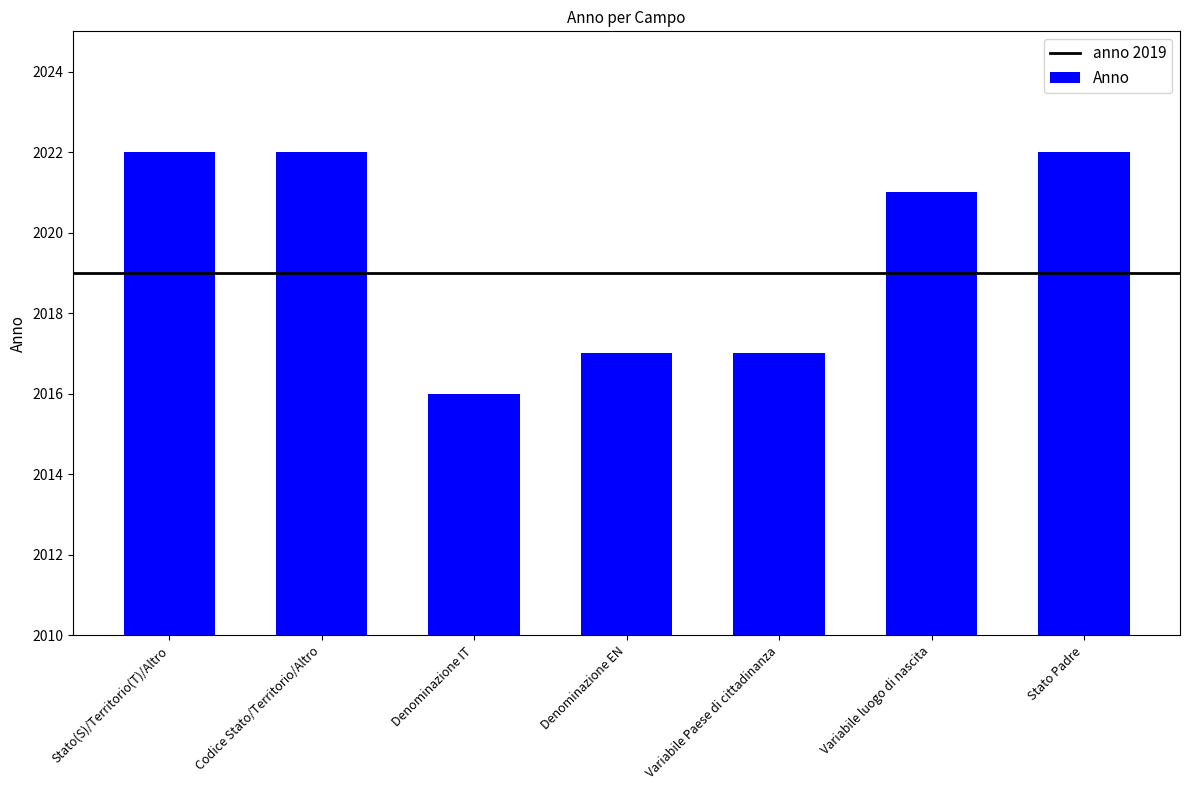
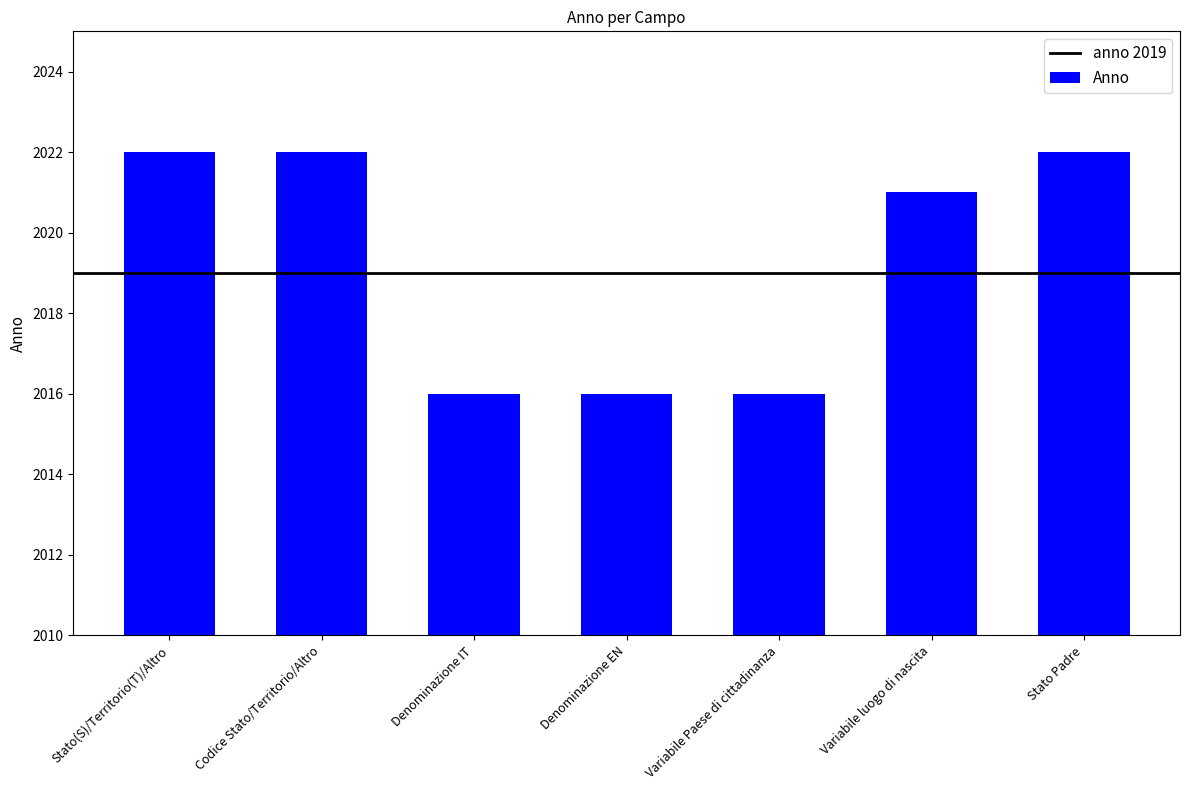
Denominazione EN: 2017 -> 2016
Variabile Paese di cittadinanza: 2017 -> 2016
